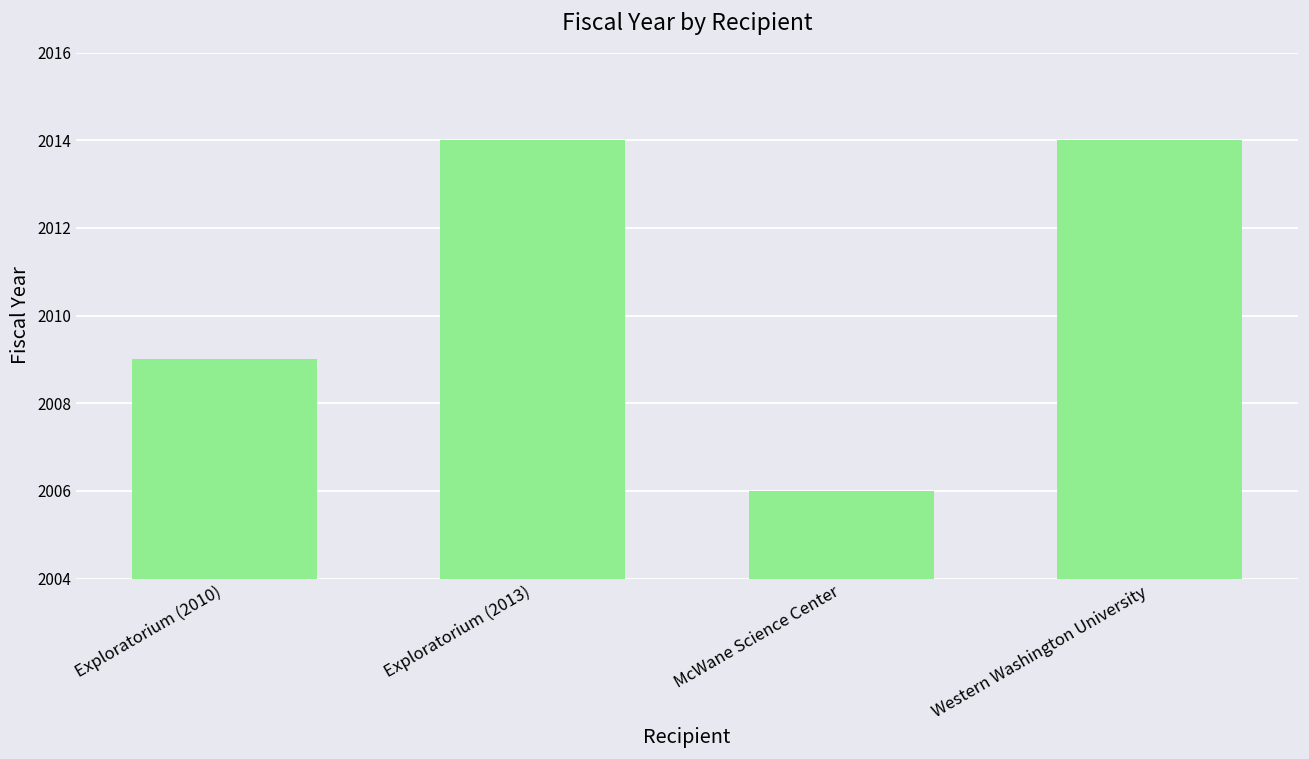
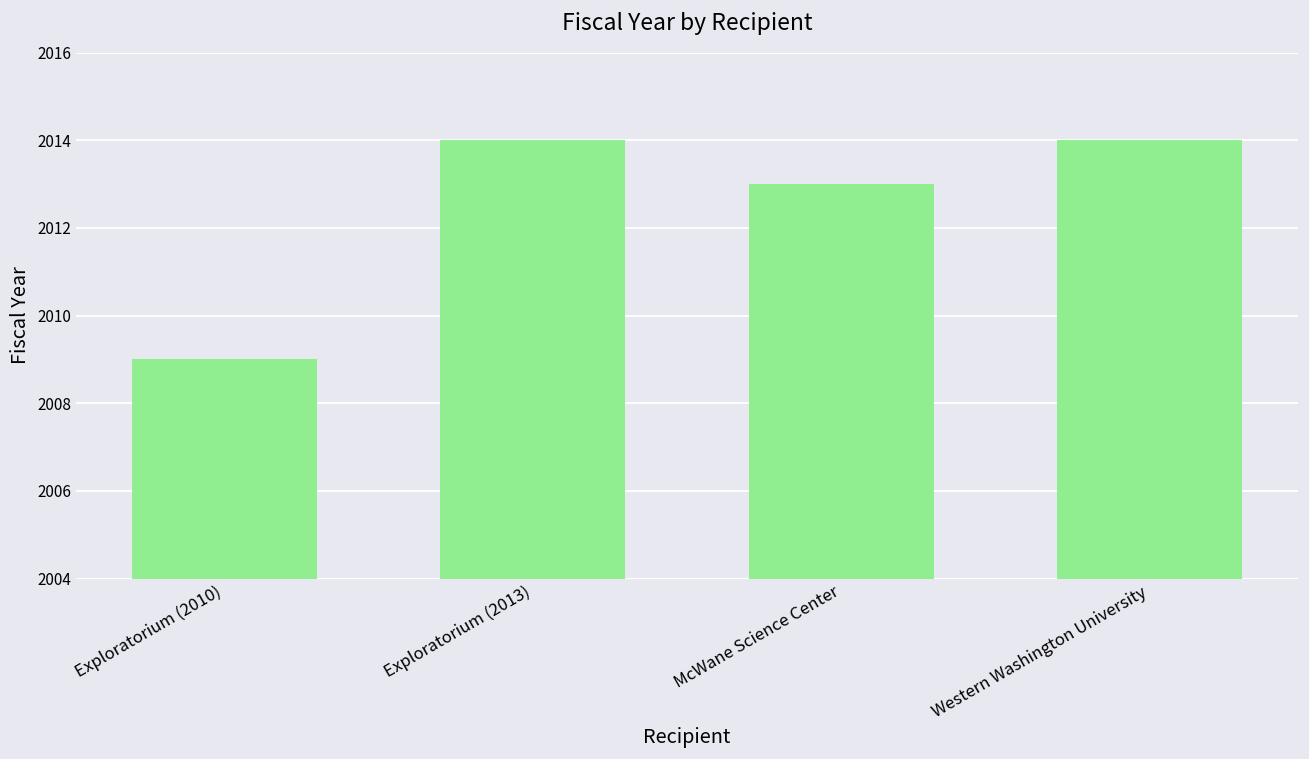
McWane Science Center: 2006 -> 2013
